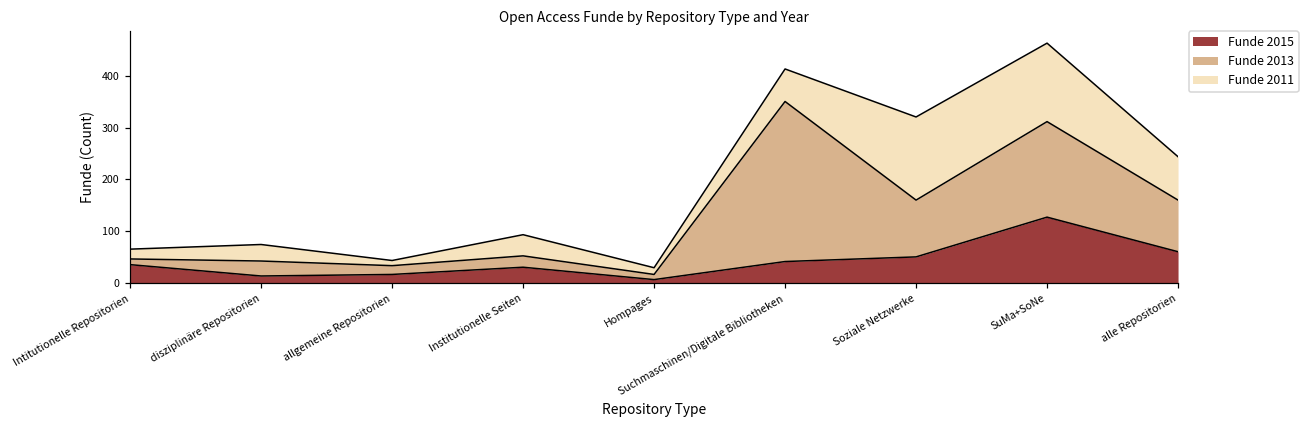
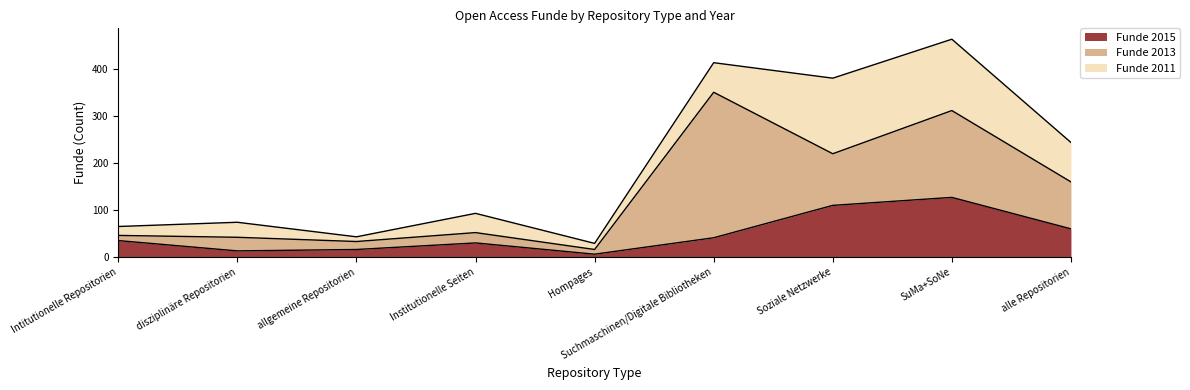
Funde 2015, Soziale Netzwerke: 50 -> 110
